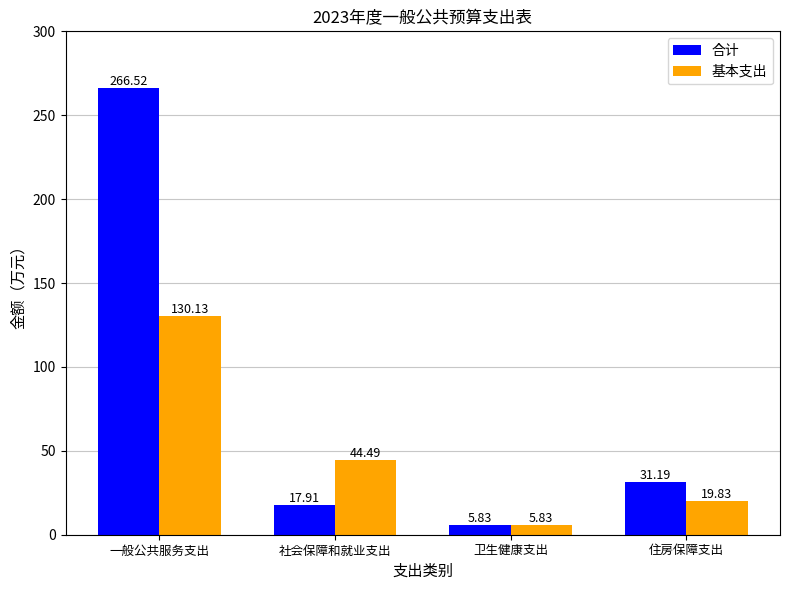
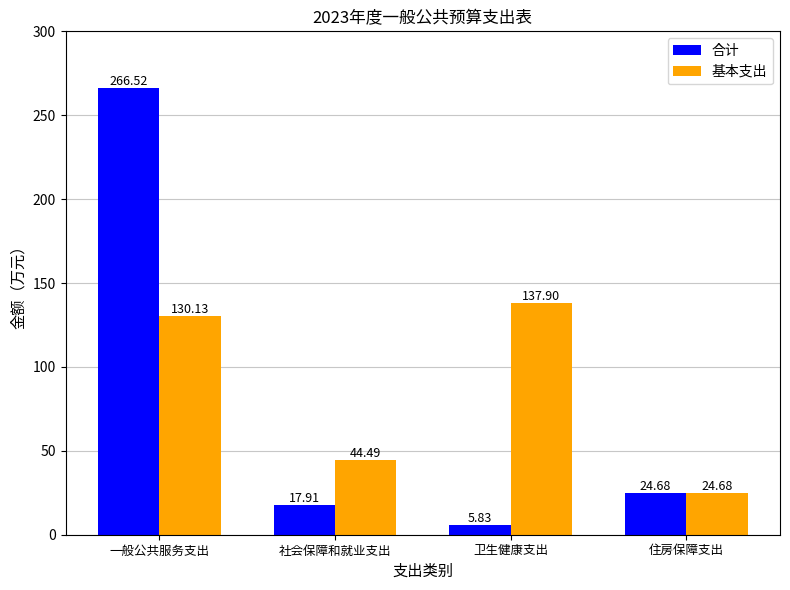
基本支出, 卫生健康支出: 5.83 -> 137.90
合计, 住房保障支出: 31.19 -> 24.68
基本支出, 住房保障支出: 19.83 -> 24.68
